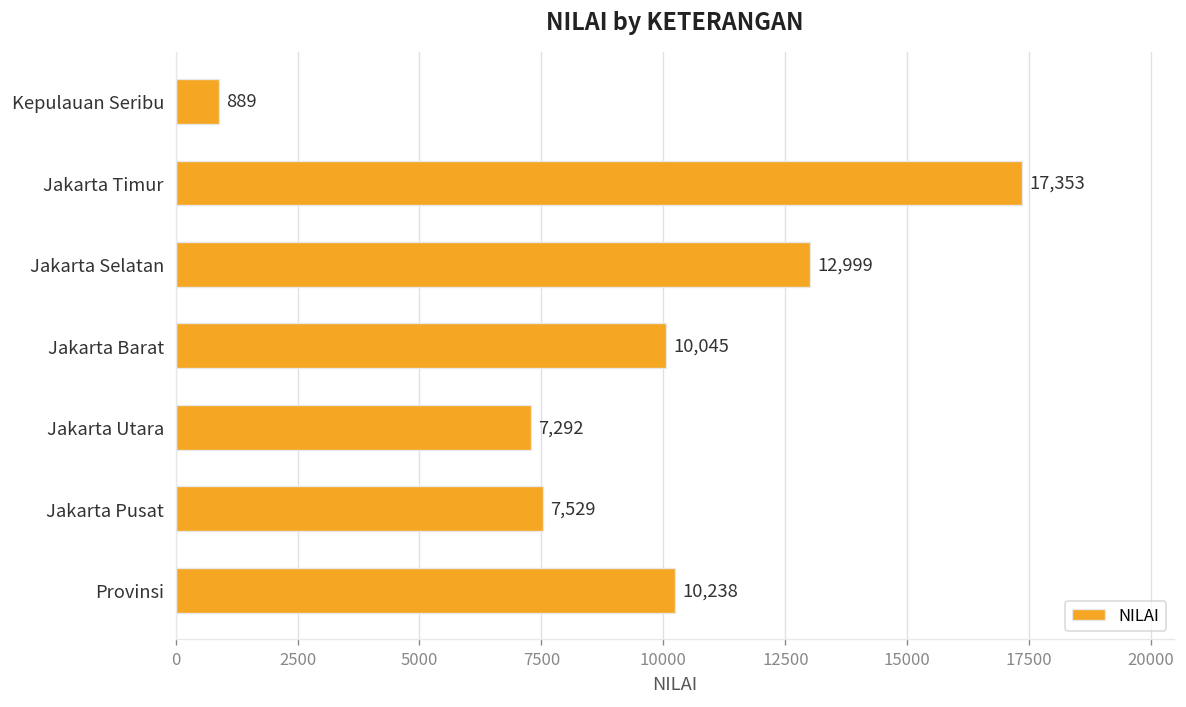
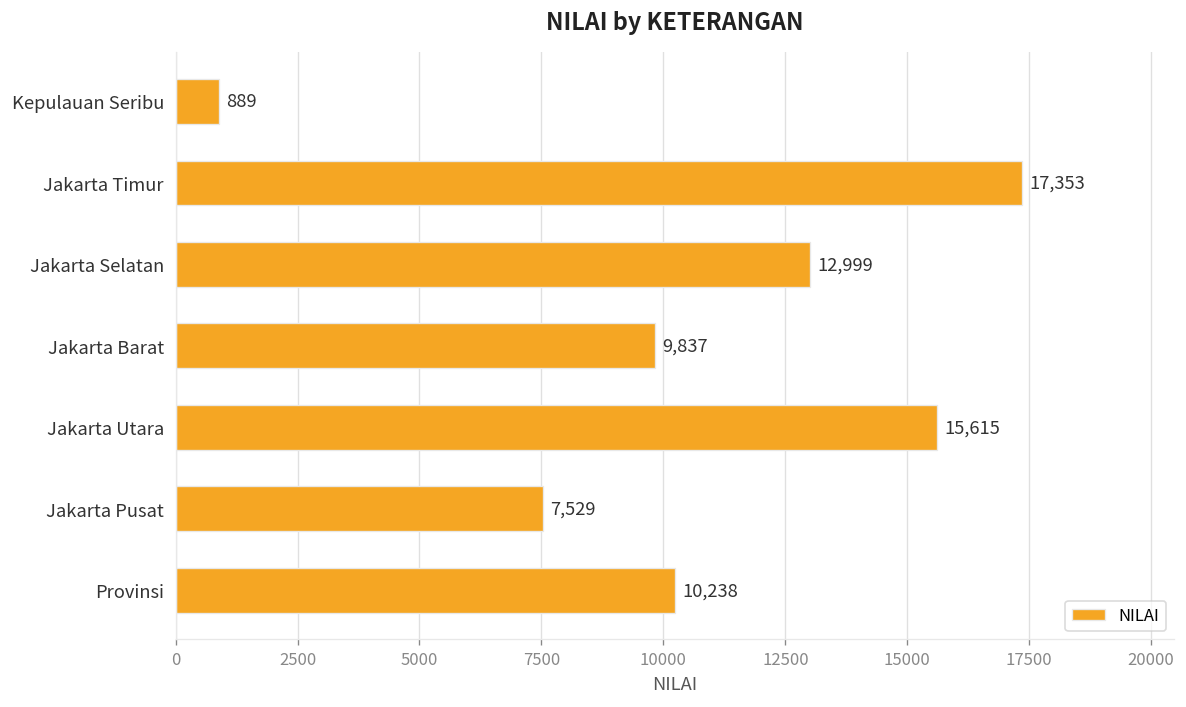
Jakarta Barat: 10,045 -> 9,837
Jakarta Utara: 7,292 -> 15,615
